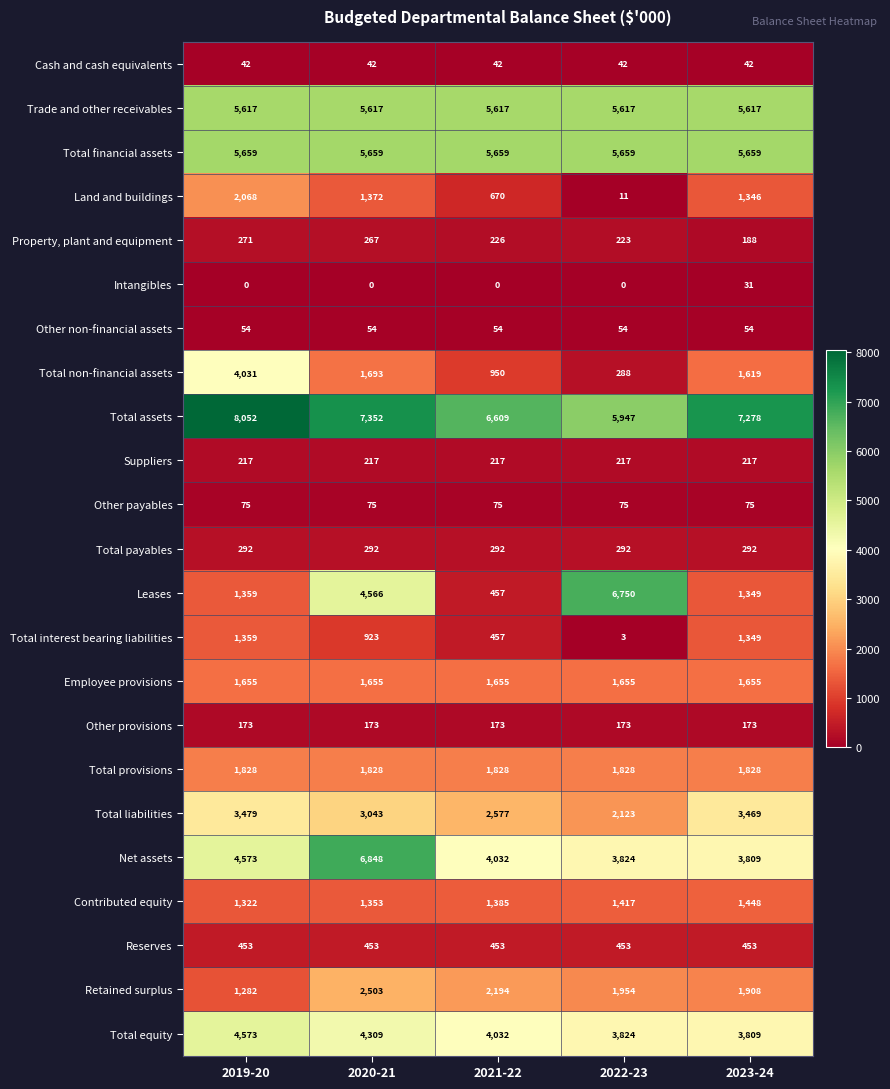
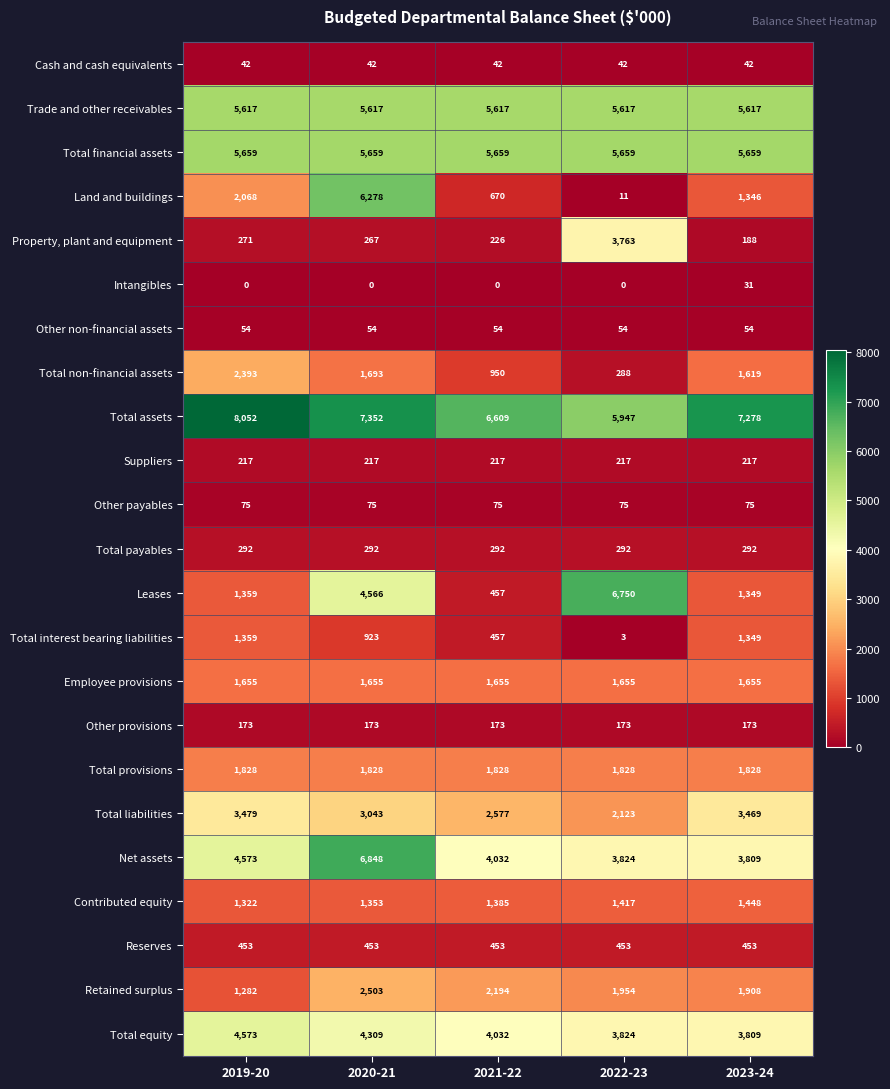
Land and buildings, 2020-21: 1,372 -> 6,278
Property, plant and equipment, 2022-23: 223 -> 3,763
Total non-financial assets, 2019-20: 4,031 -> 2,393
